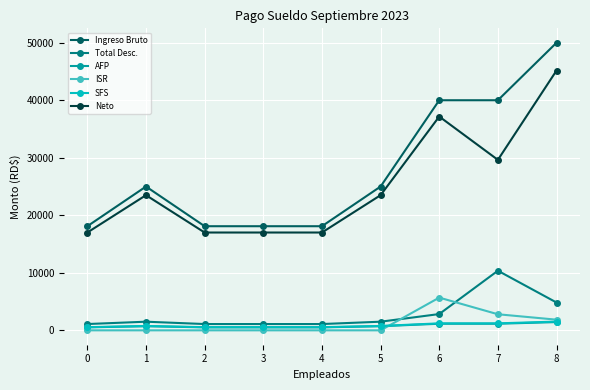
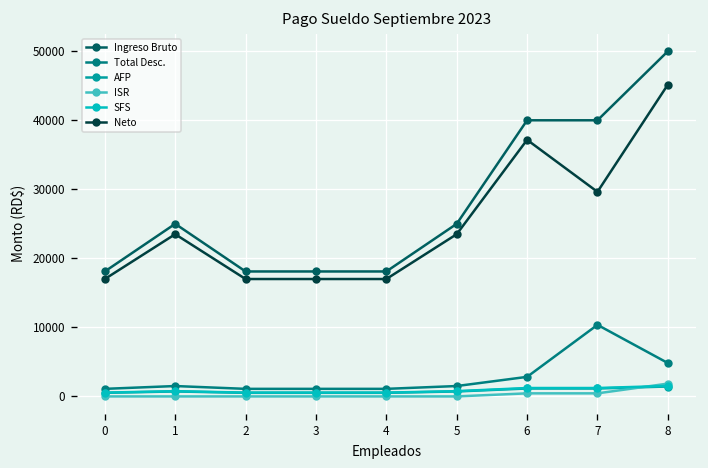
ISR, 6: 6000 -> 0
ISR, 7: 3000 -> 0
